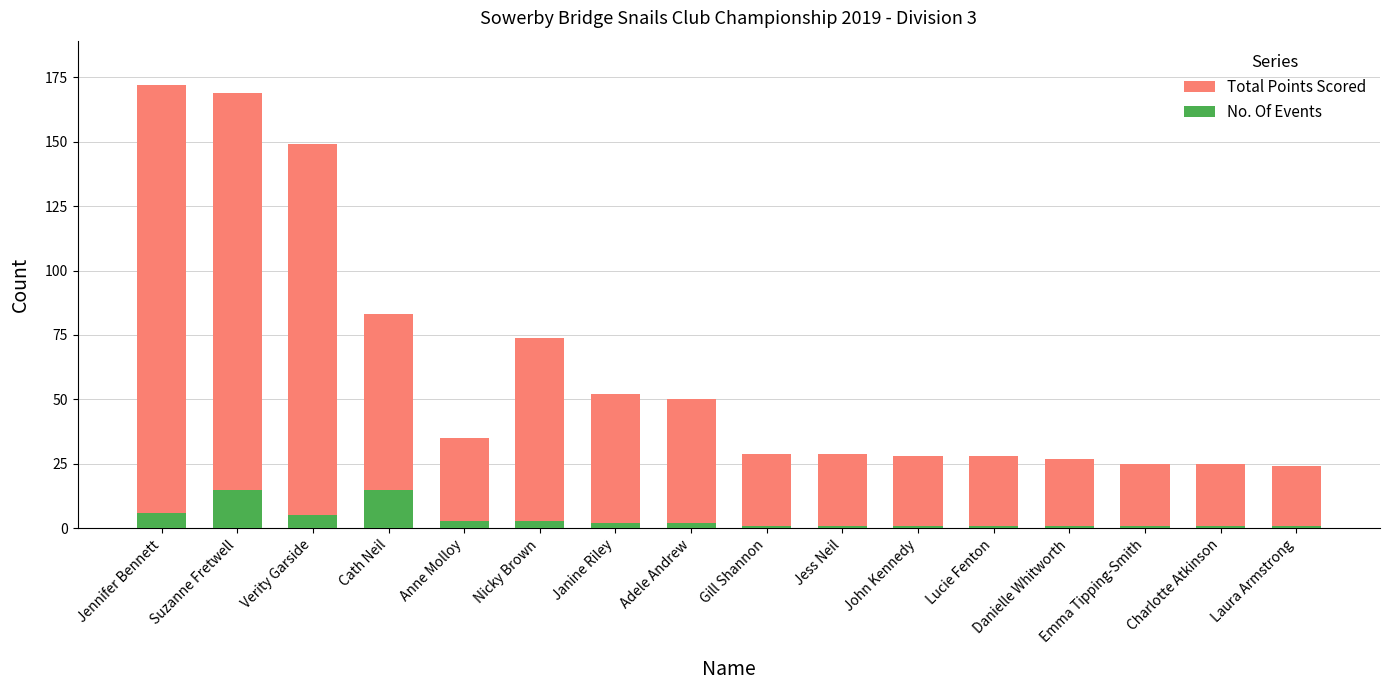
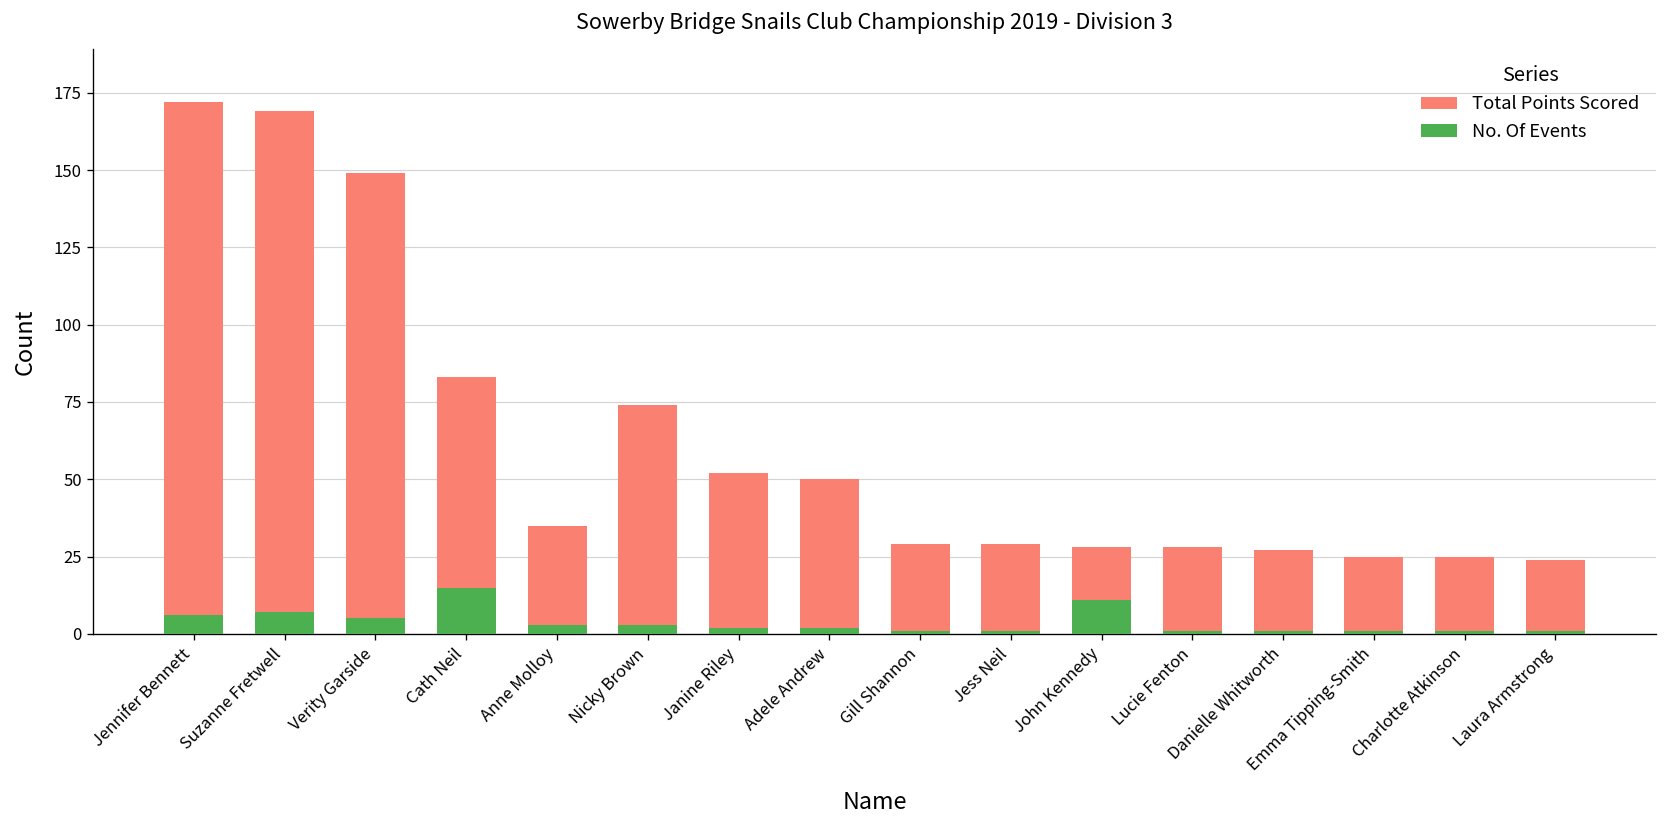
No. Of Events, Suzanne Fretwell: 15 -> 7
No. Of Events, John Kennedy: 1 -> 11
